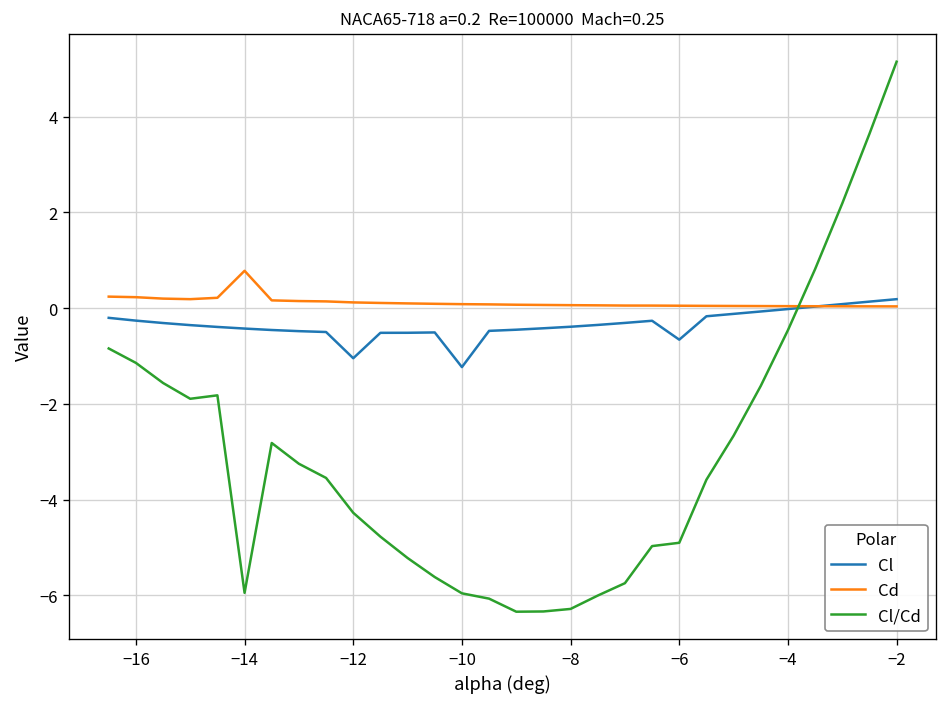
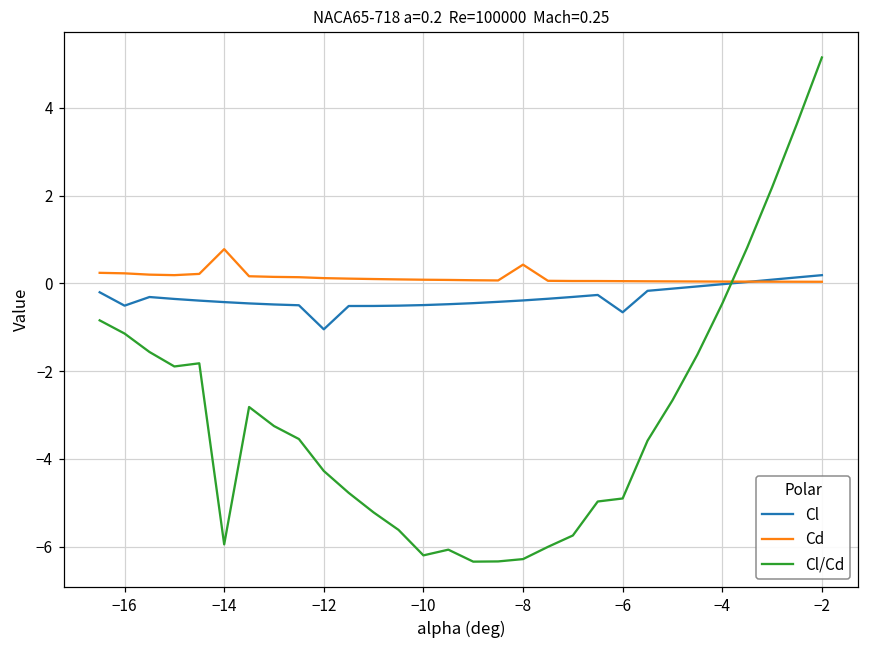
Cl, −16: -0.3 -> -0.5
Cl, −10: -1.2 -> -0.5
Cl/Cd, −10: -6.0 -> -6.2
Cd, −8: 0.1 -> 0.4
